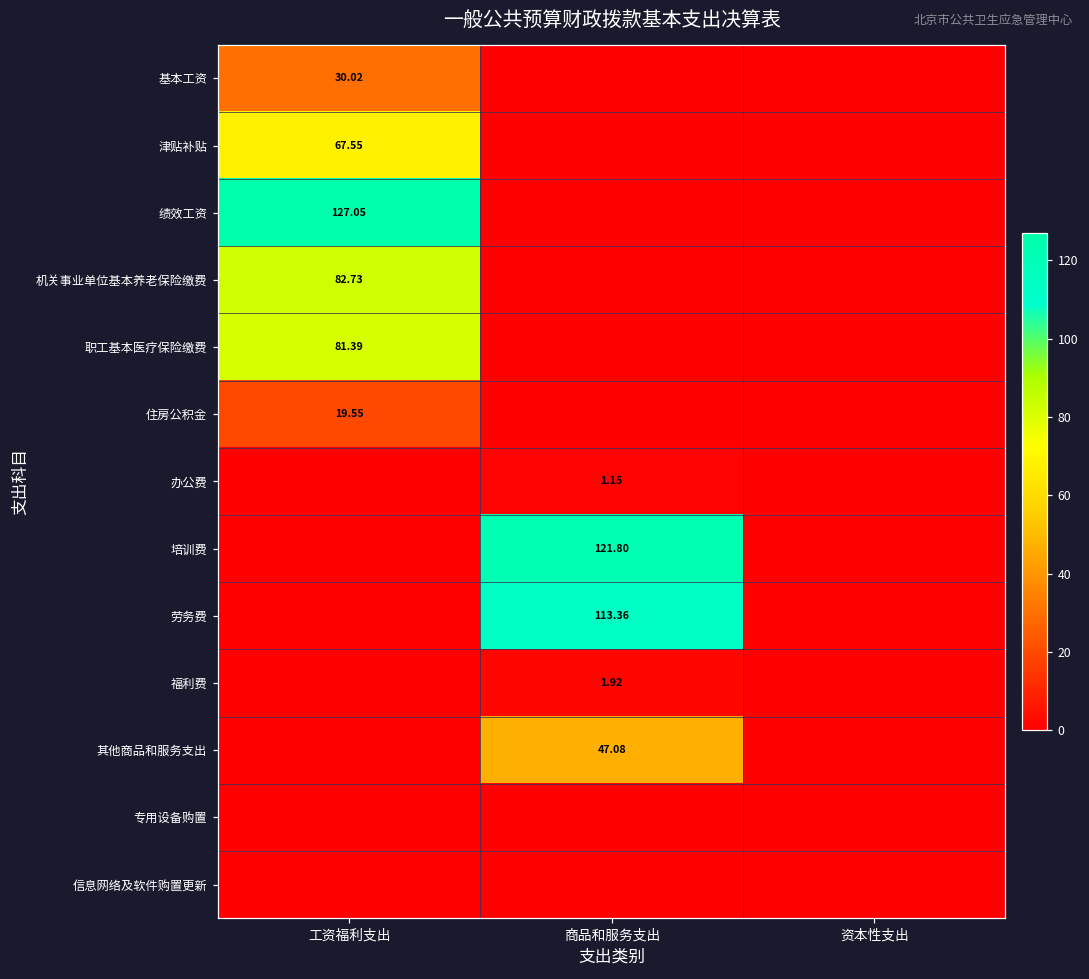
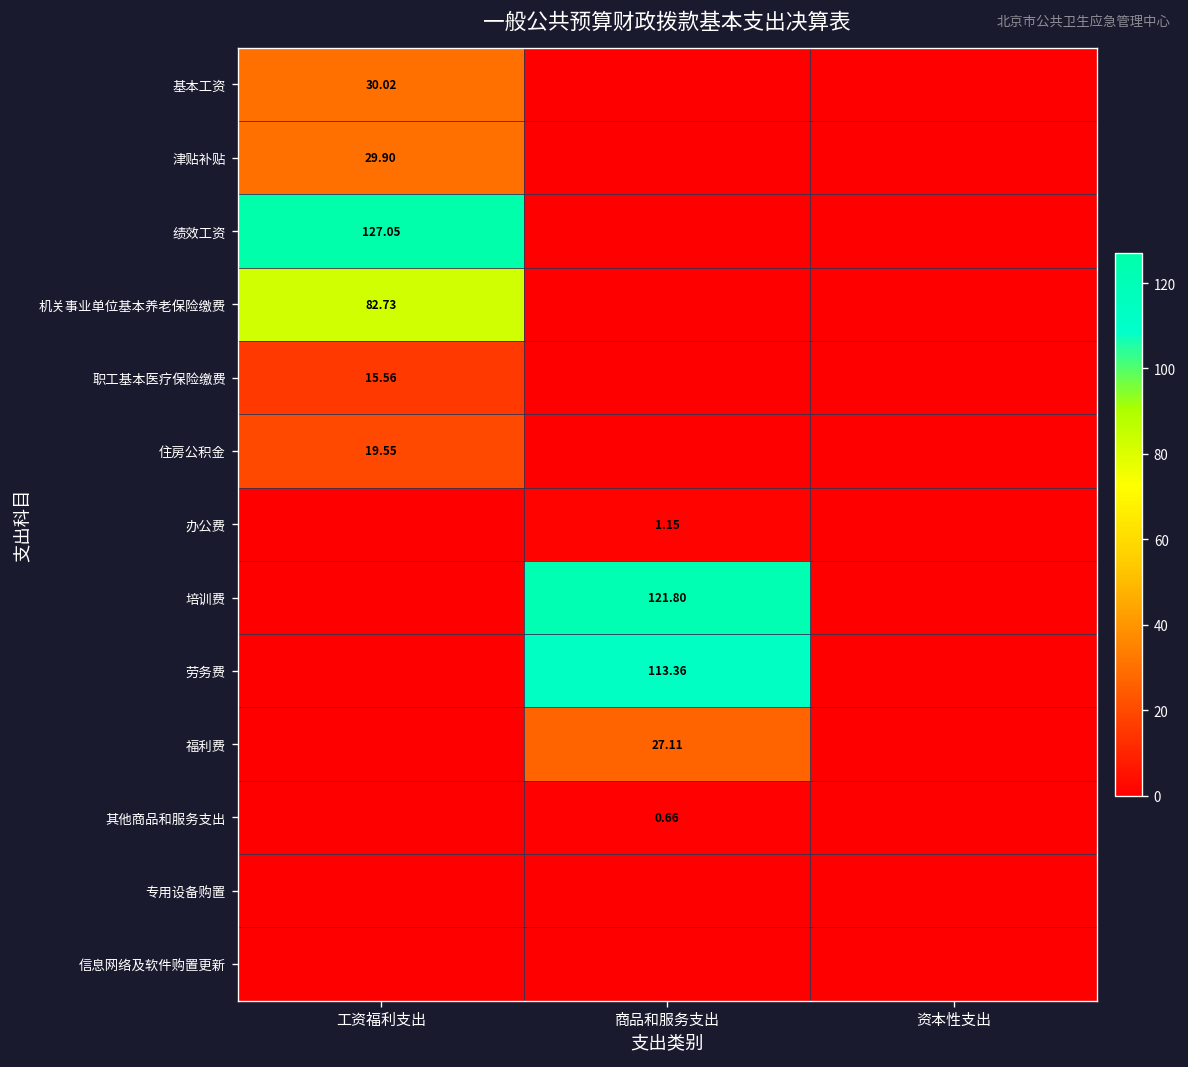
津贴补贴, 工资福利支出: 67.55 -> 29.90
职工基本医疗保险缴费, 工资福利支出: 81.39 -> 15.56
福利费, 商品和服务支出: 1.92 -> 27.11
其他商品和服务支出, 商品和服务支出: 47.08 -> 0.66
